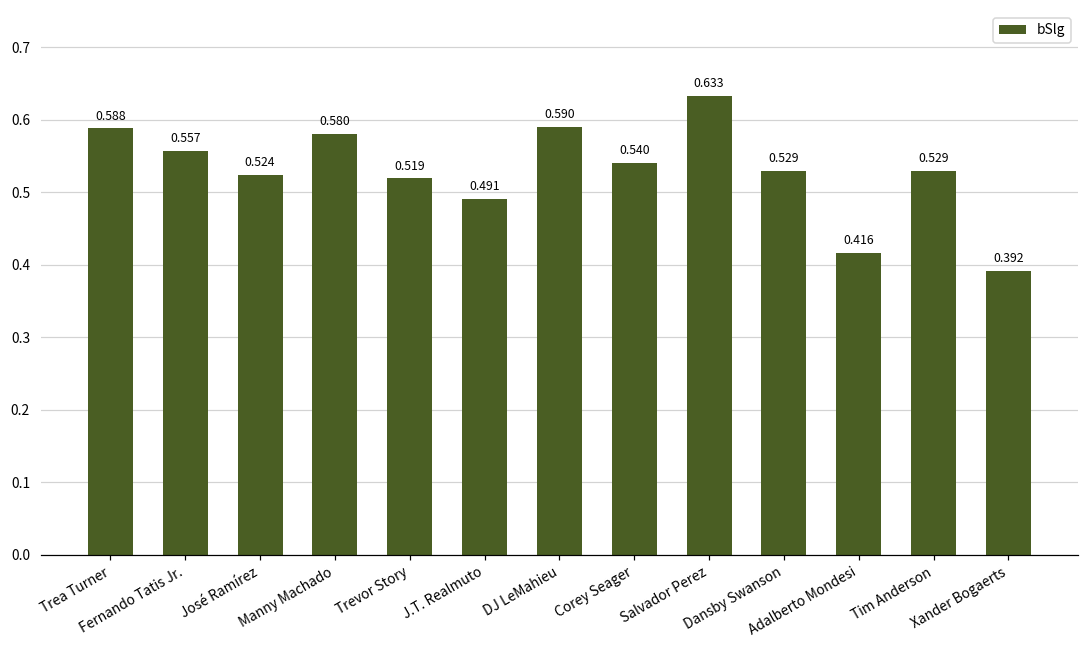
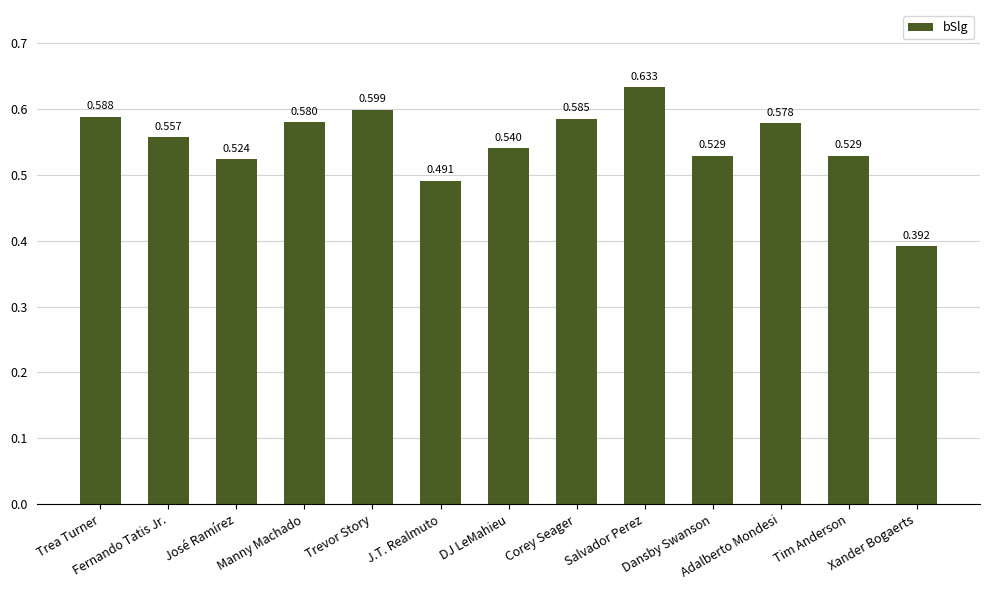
Trevor Story: 0.519 -> 0.599
DJ LeMahieu: 0.590 -> 0.540
Corey Seager: 0.540 -> 0.585
Adalberto Mondesi: 0.416 -> 0.578
